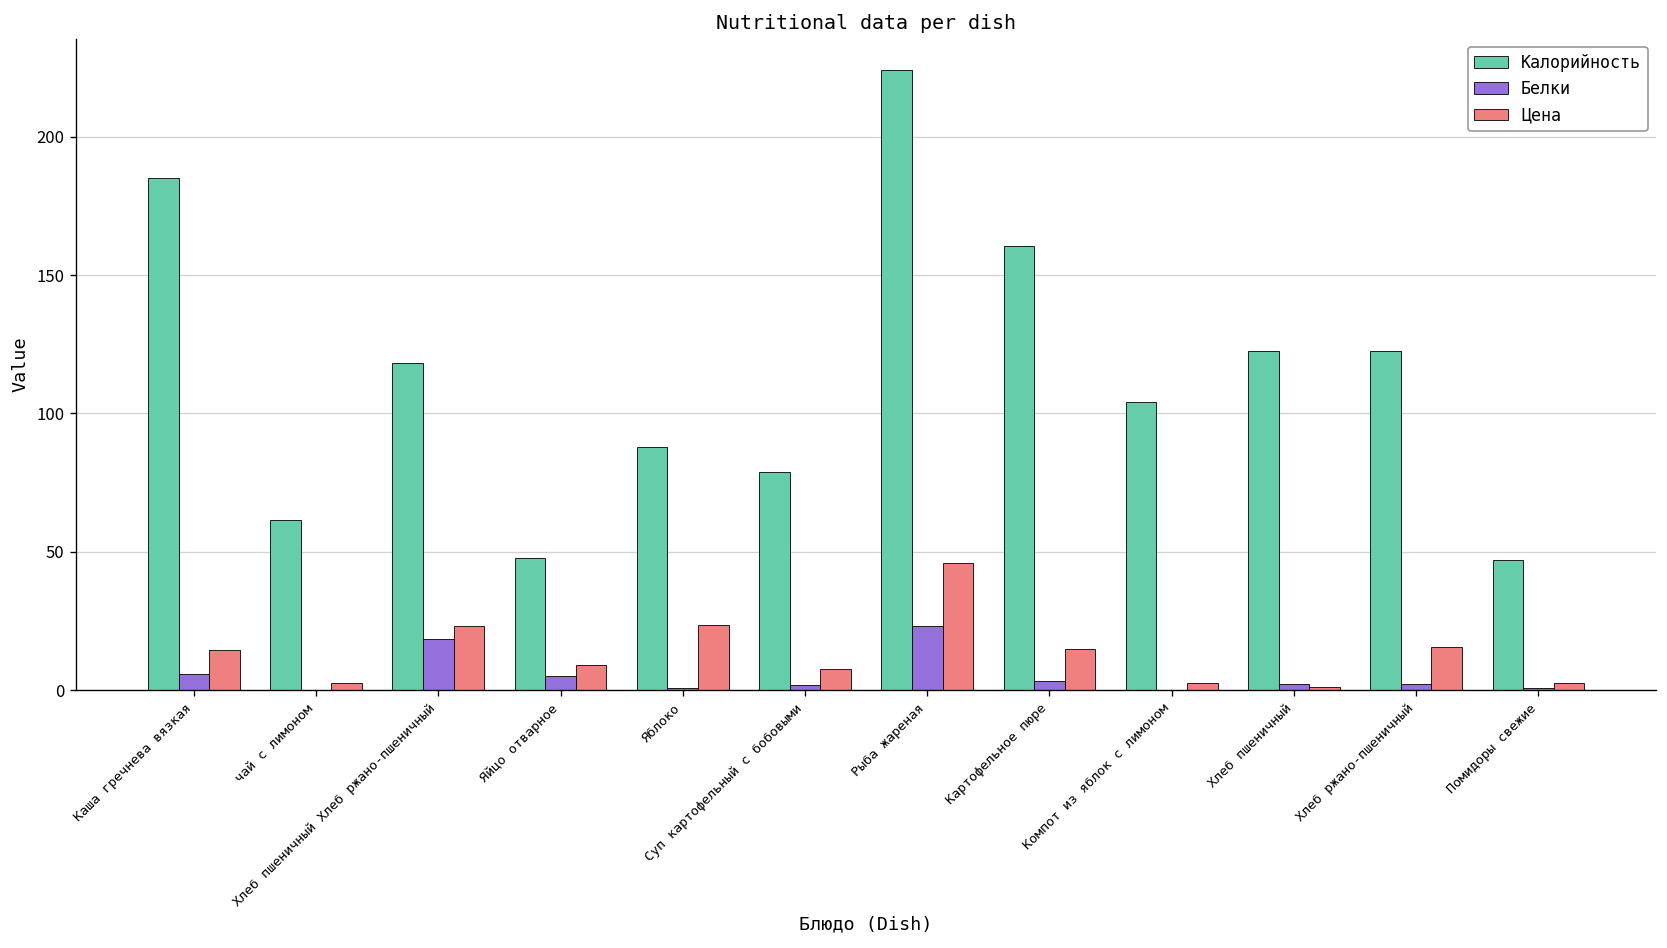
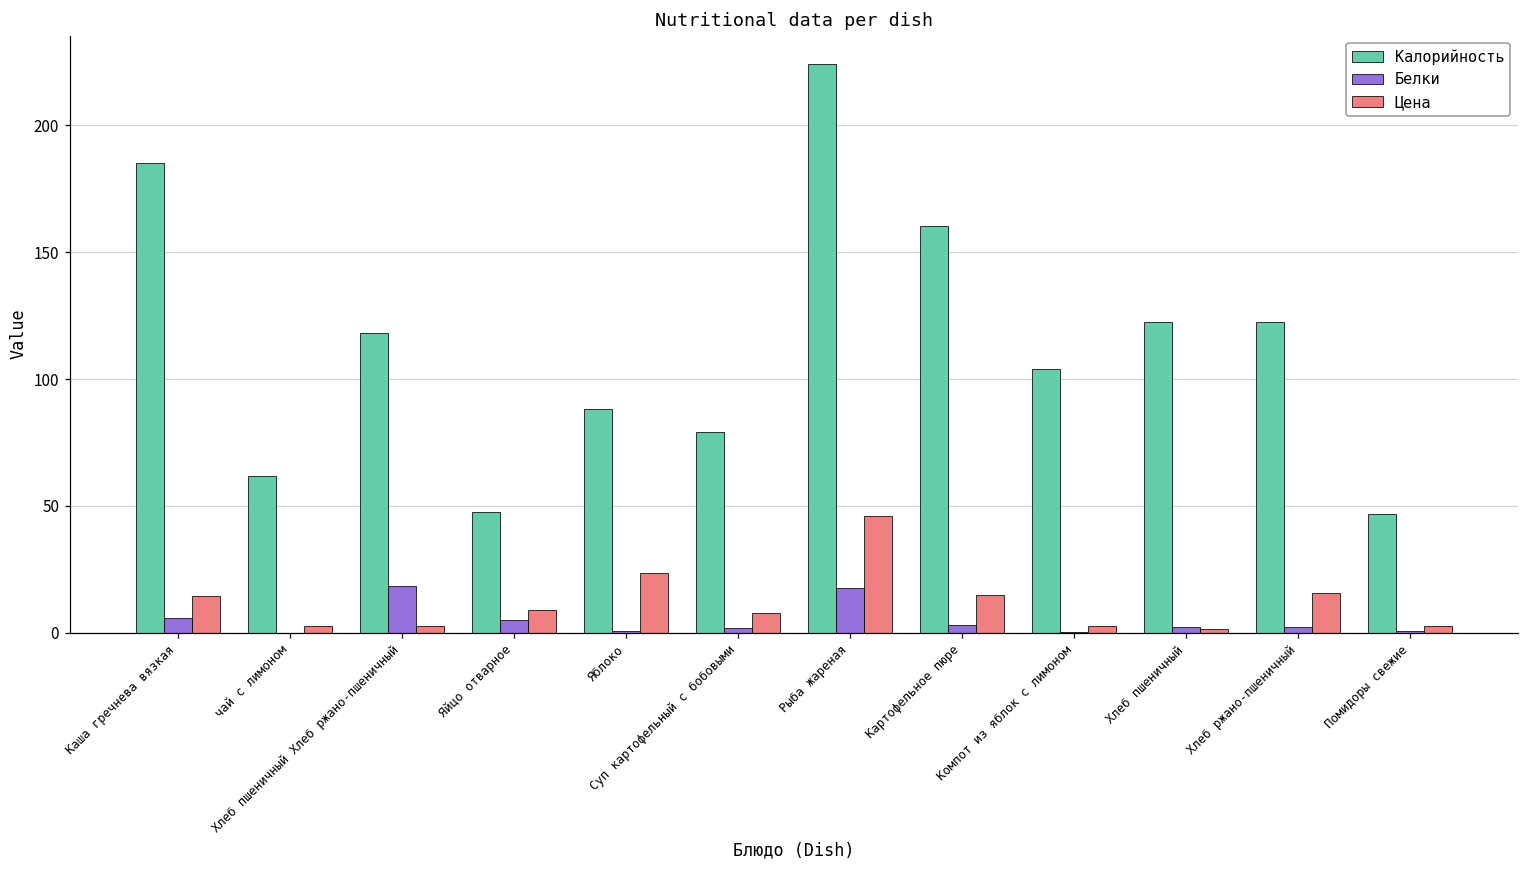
Цена, Хлеб пшеничный Хлеб ржано-пшеничный: 23 -> 3
Белки, Рыба жареная: 23 -> 18
